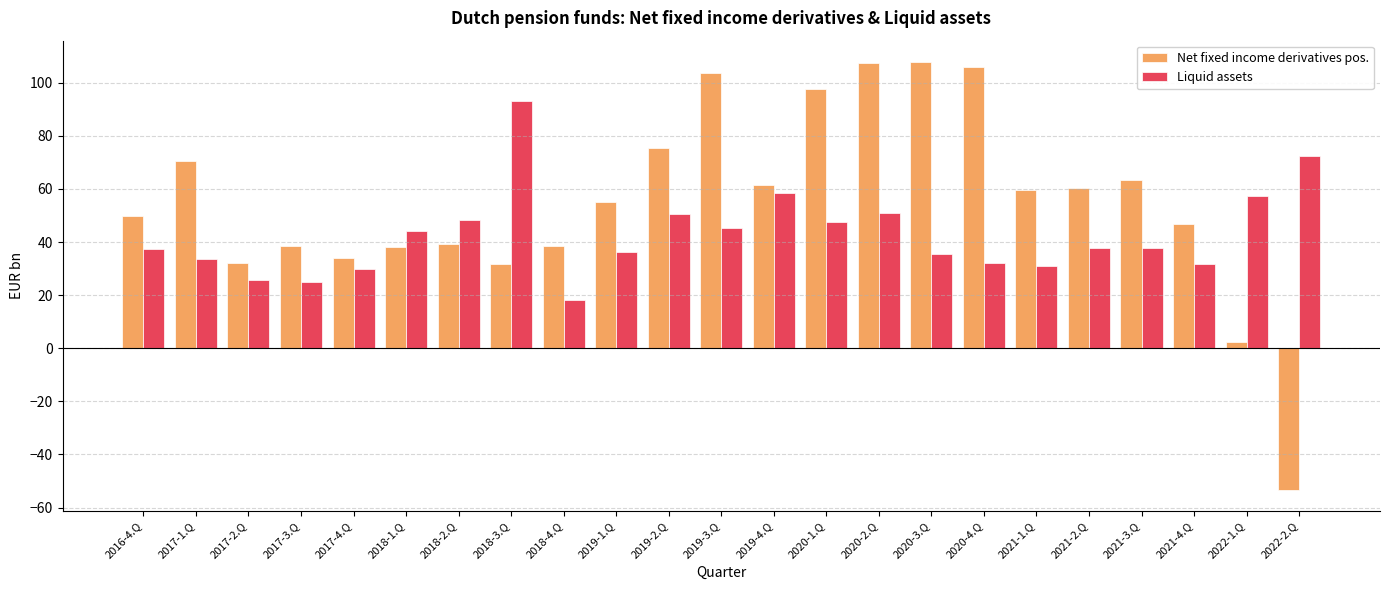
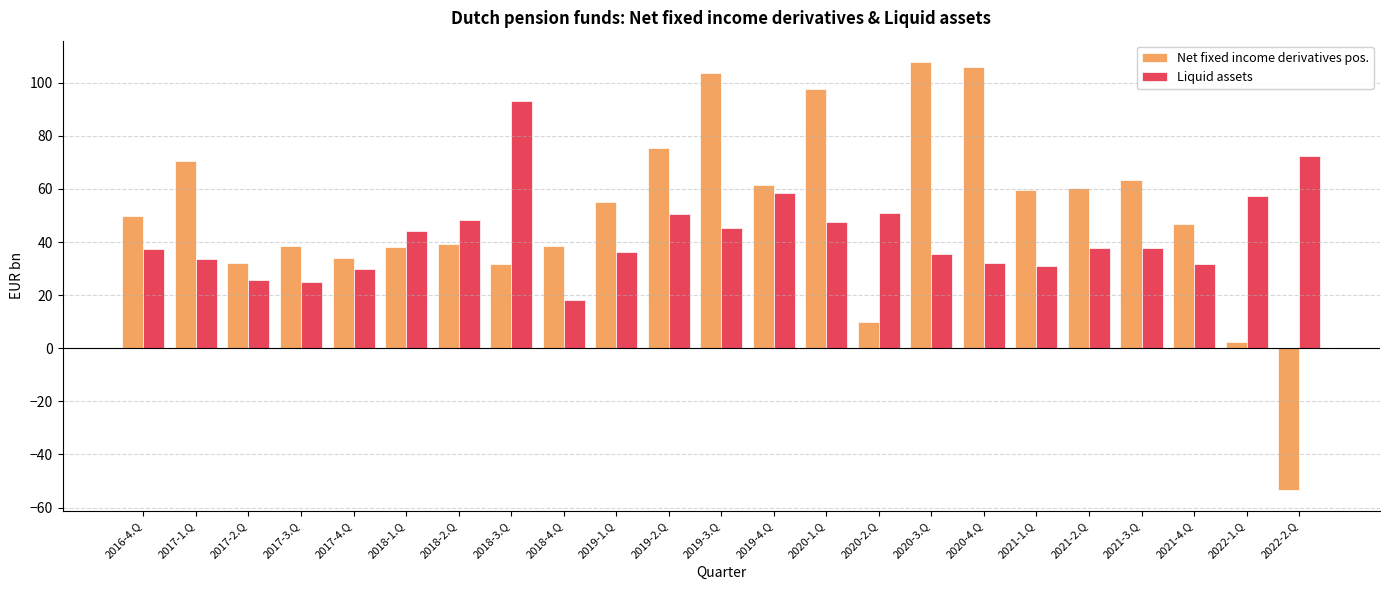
Net fixed income derivatives pos., 2020-2.Q: 107 -> 10
